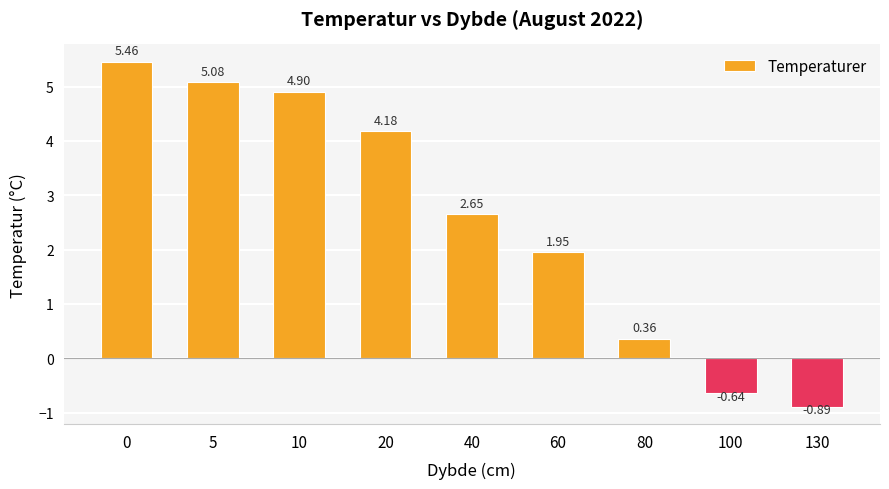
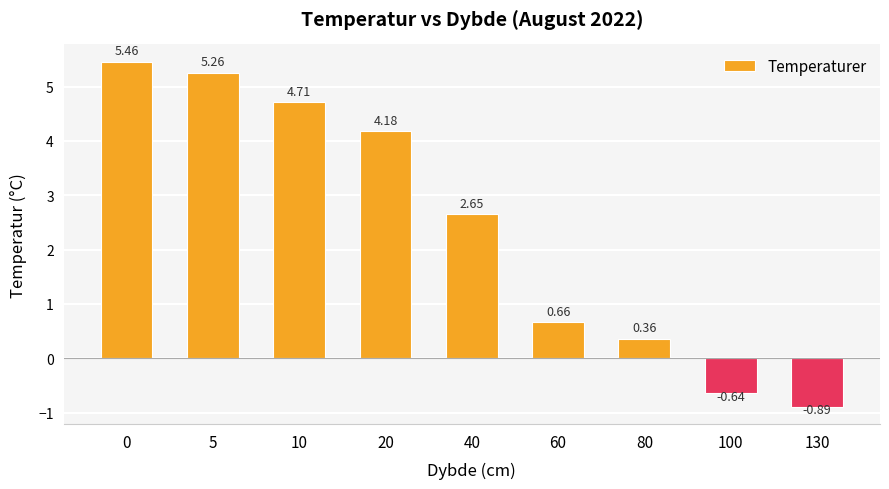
5: 5.08 -> 5.26
10: 4.90 -> 4.71
60: 1.95 -> 0.66
